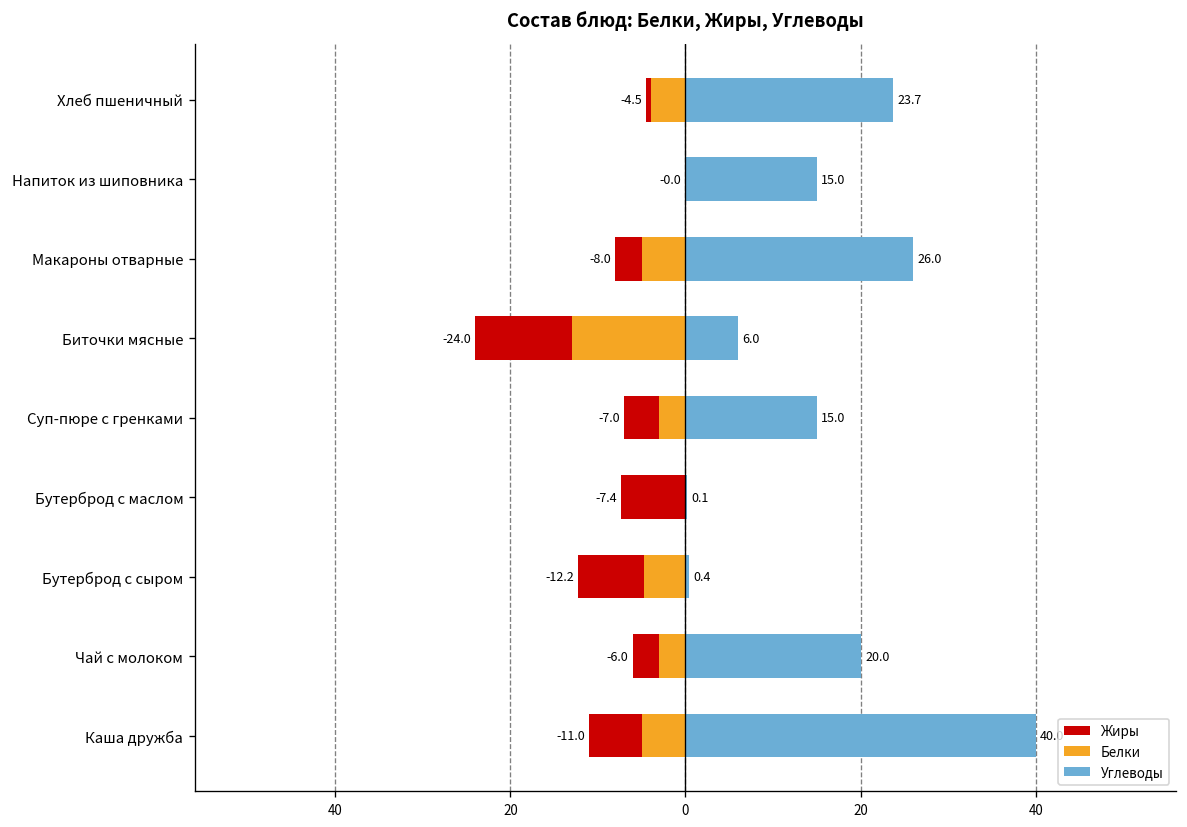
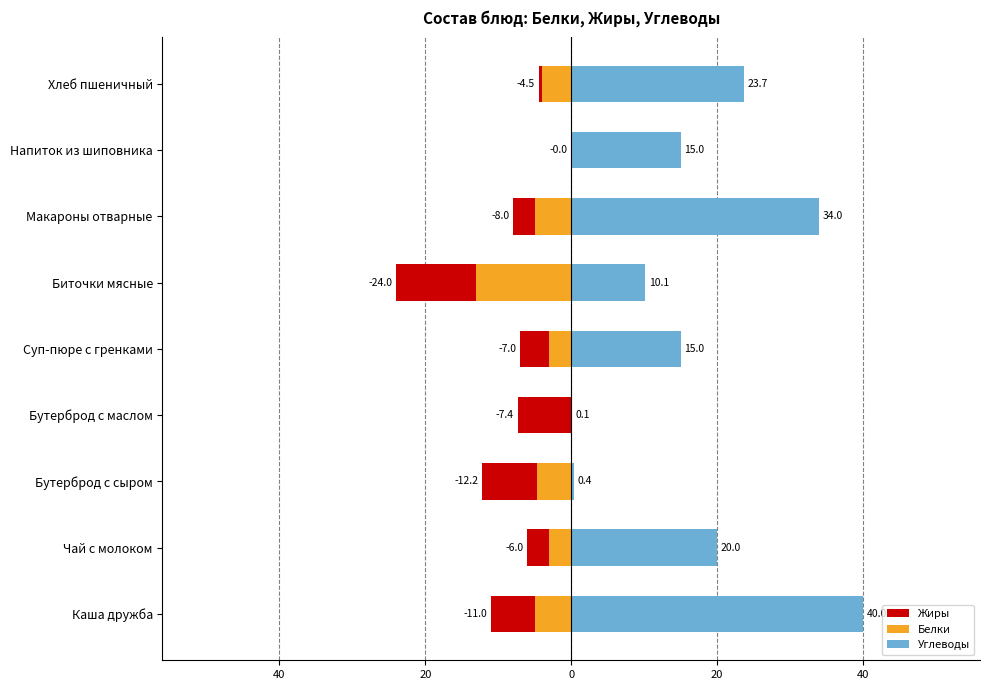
Углеводы, Макароны отварные: 26.0 -> 34.0
Углеводы, Биточки мясные: 6.0 -> 10.1
